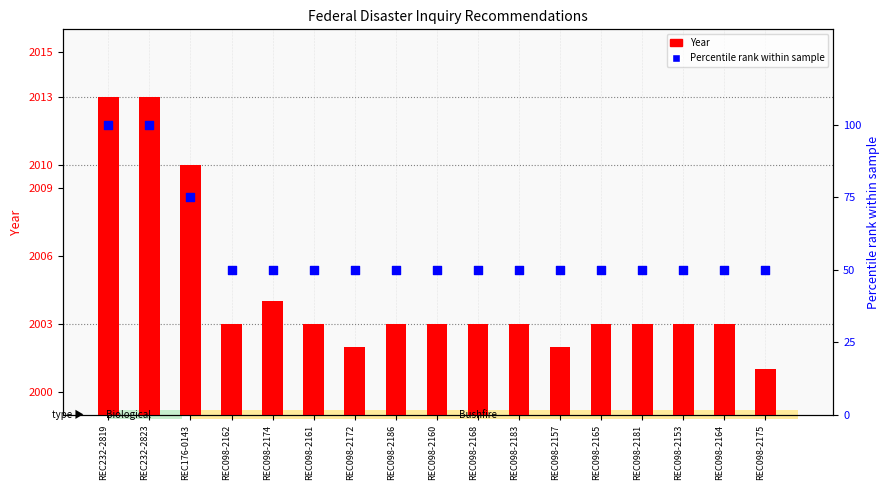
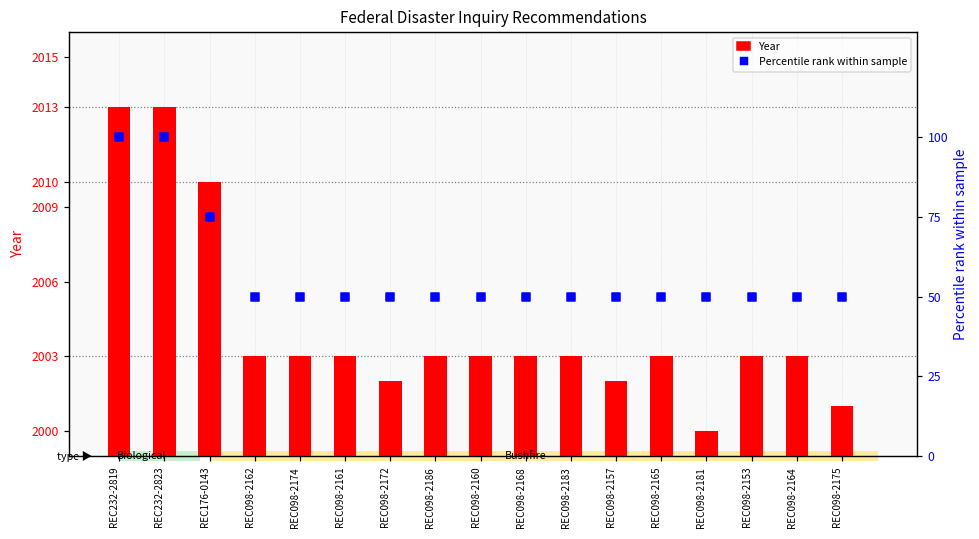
Year, REC098-2174: 2004 -> 2003
Year, REC098-2181: 2003 -> 2000
